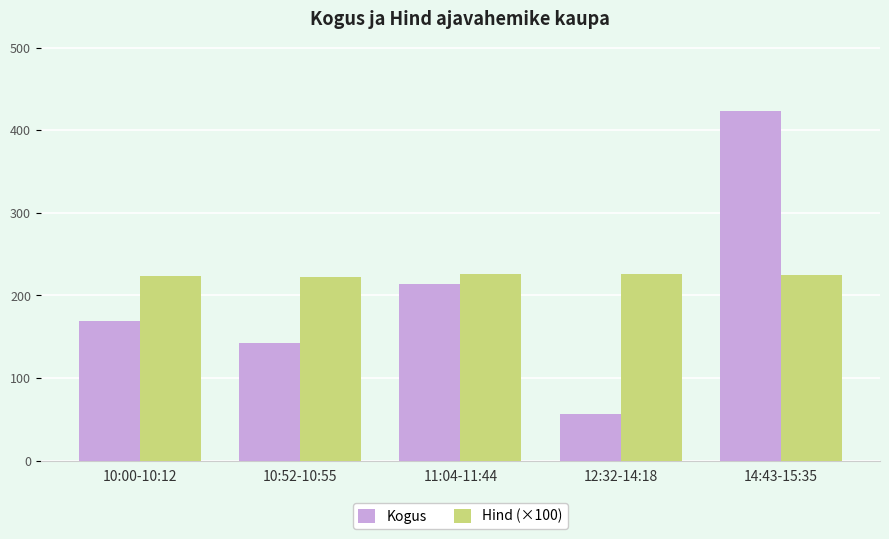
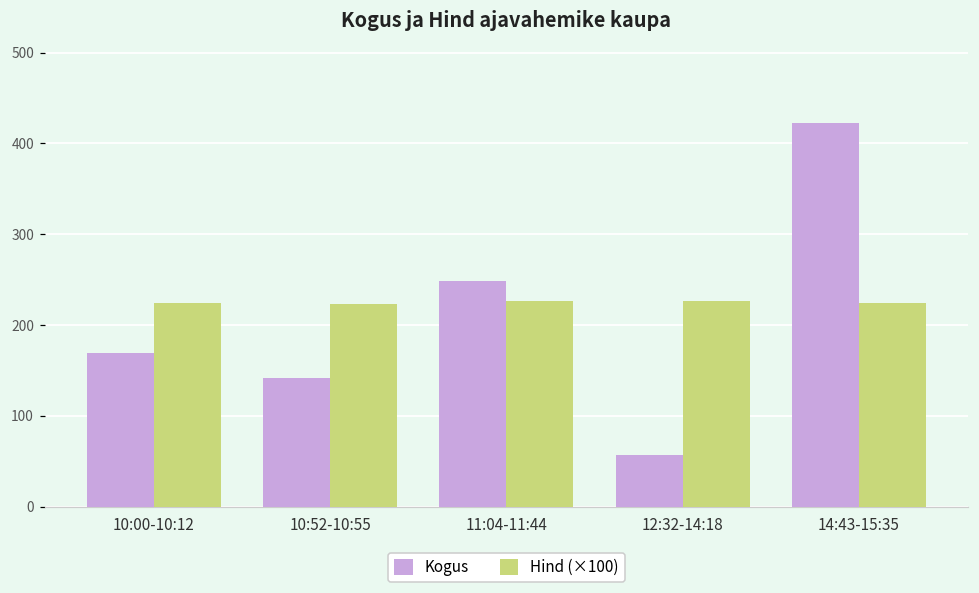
Kogus, 11:04-11:44: 210 -> 250
